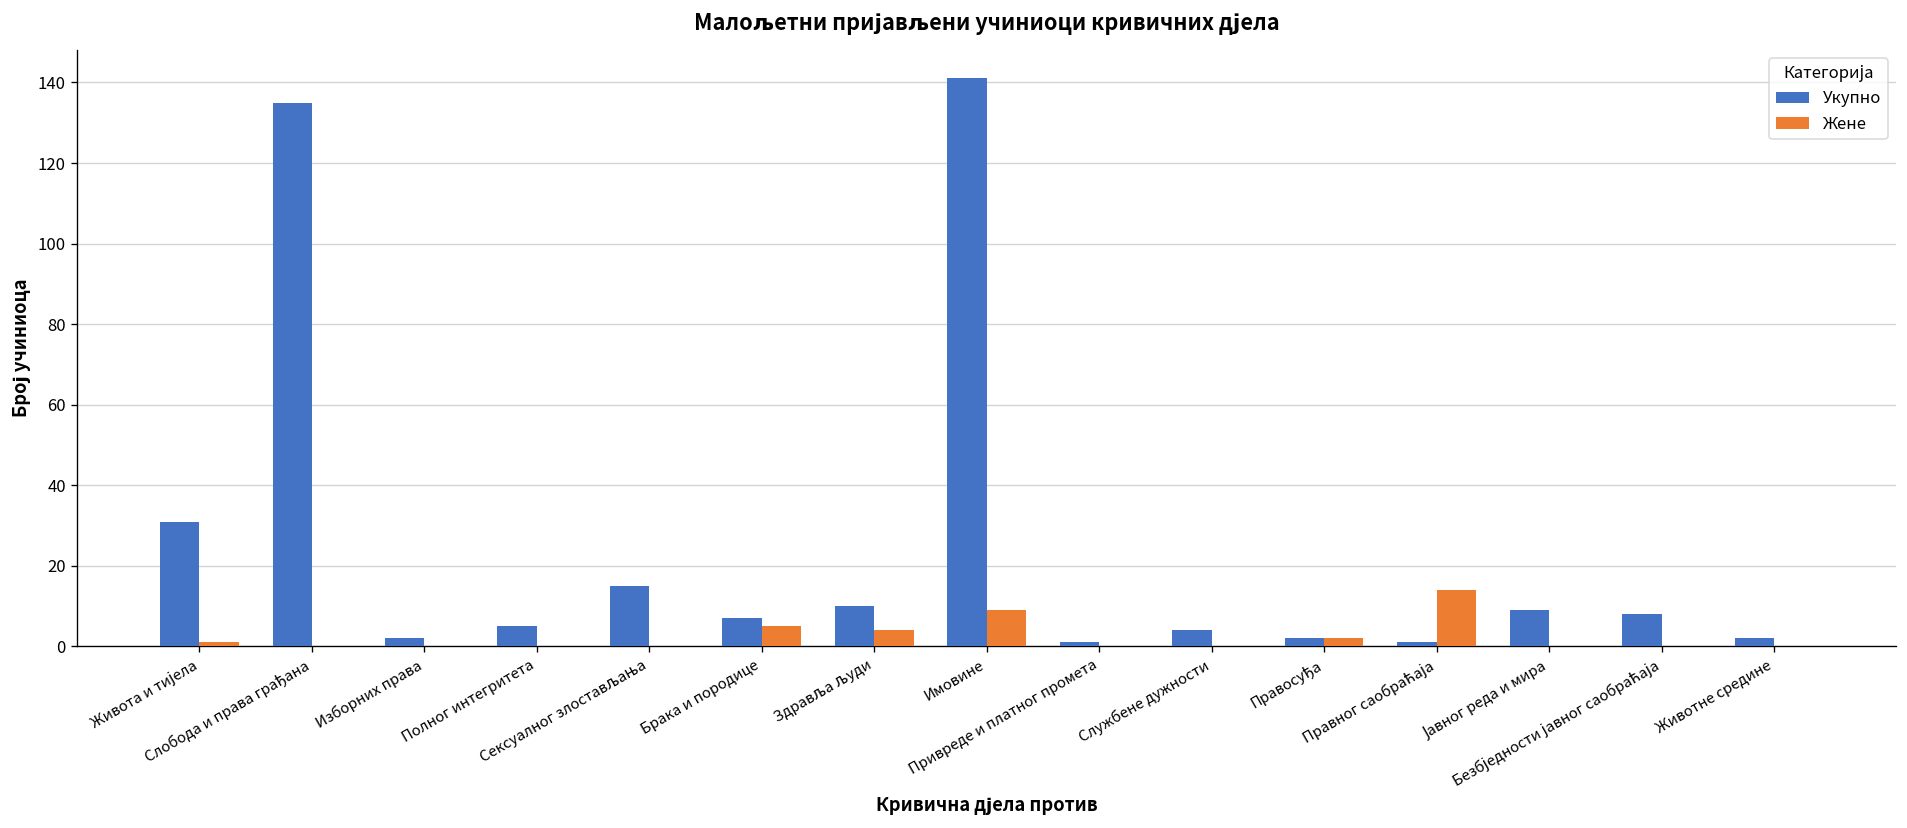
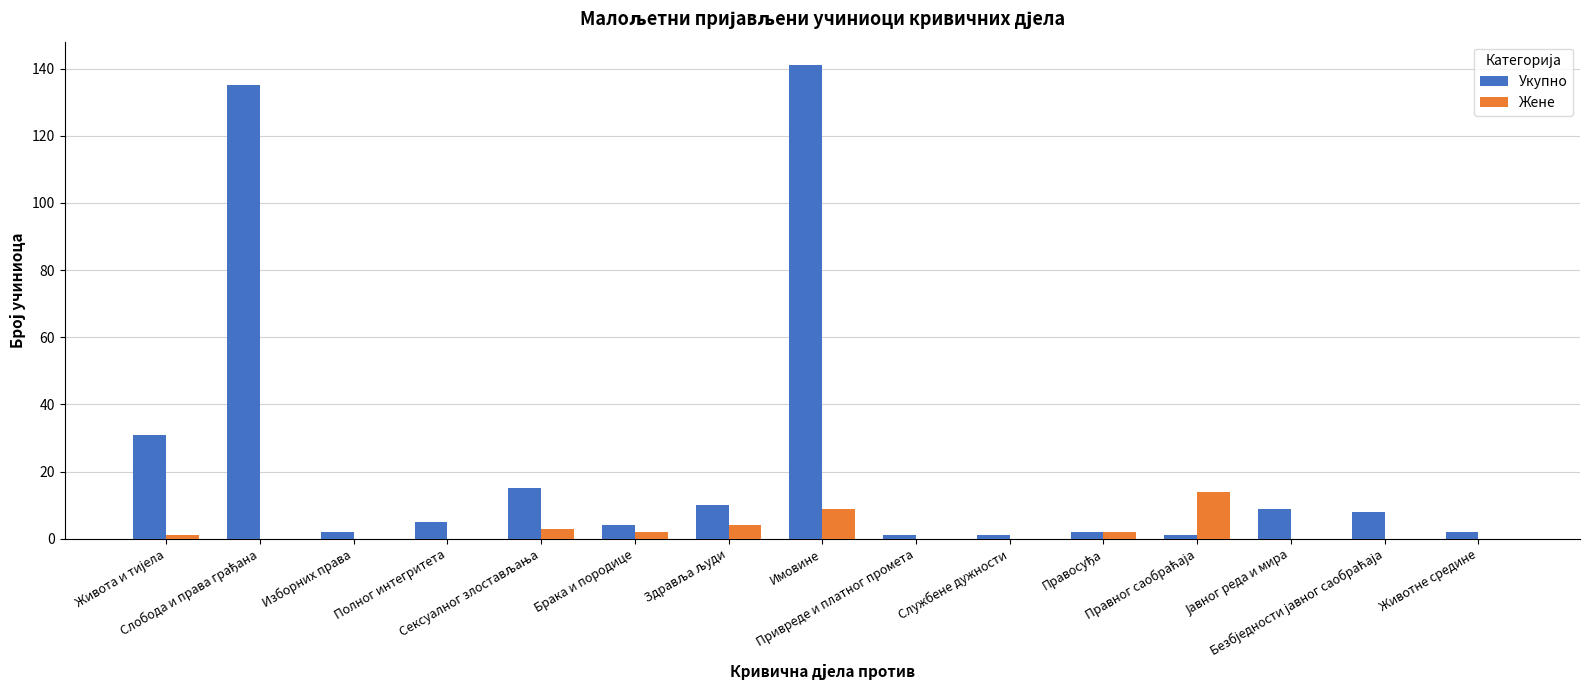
Жене, Сексуалног злостављања: 0 -> 3
Укупно, Брака и породице: 7 -> 4
Жене, Брака и породице: 5 -> 2
Укупно, Службене дужности: 4 -> 1
